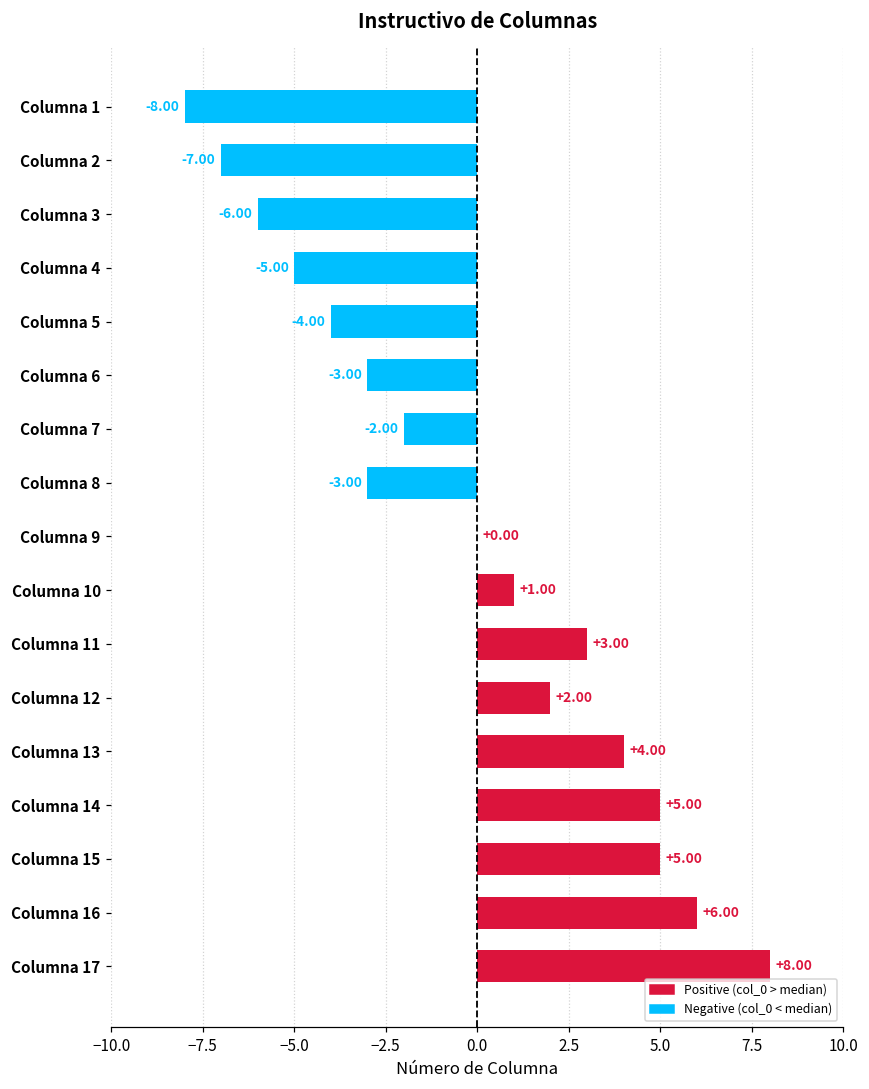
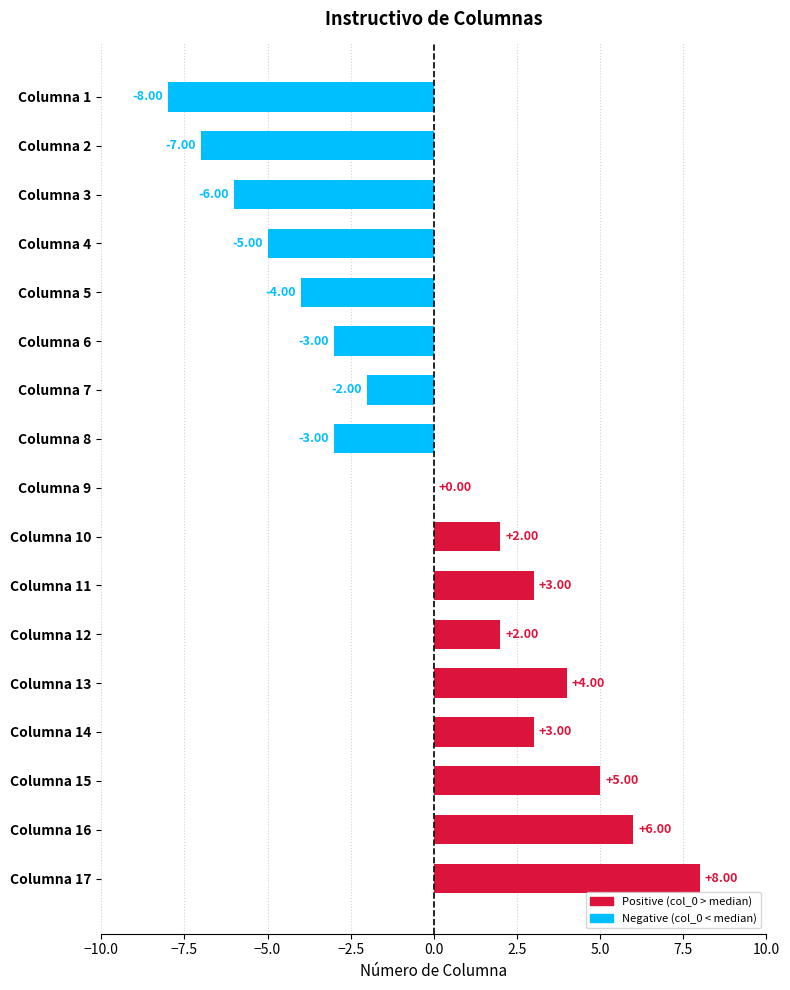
Columna 10: +1.00 -> +2.00
Columna 14: +5.00 -> +3.00
